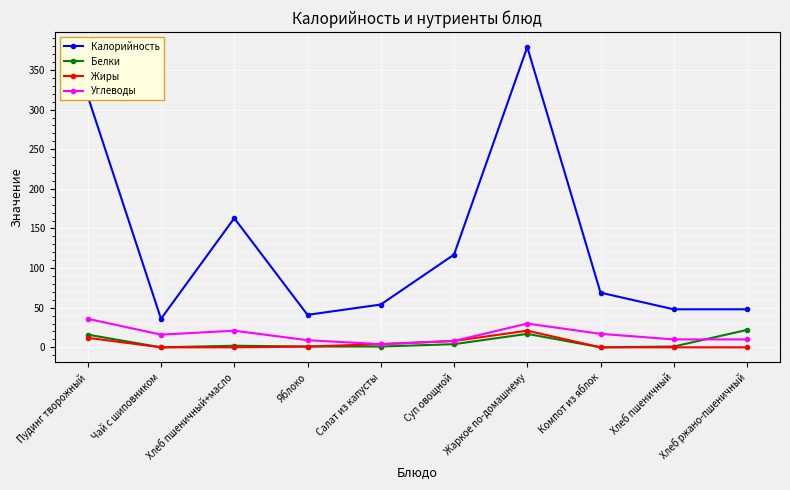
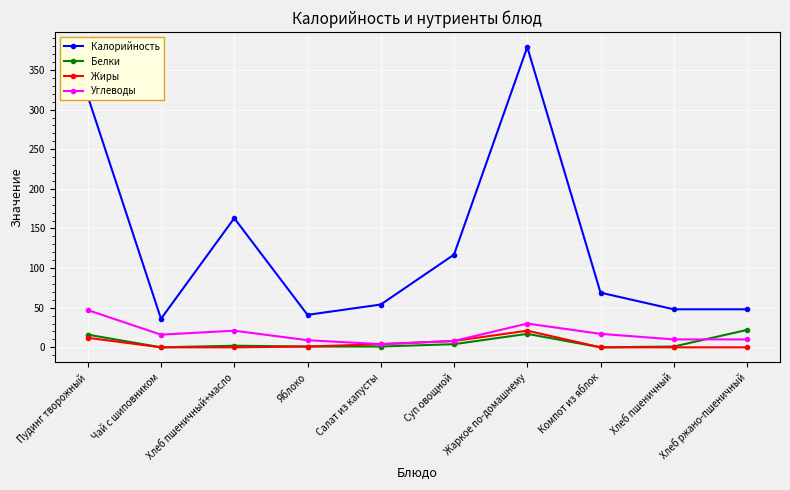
Углеводы, Пудинг творожный: 40 -> 50
